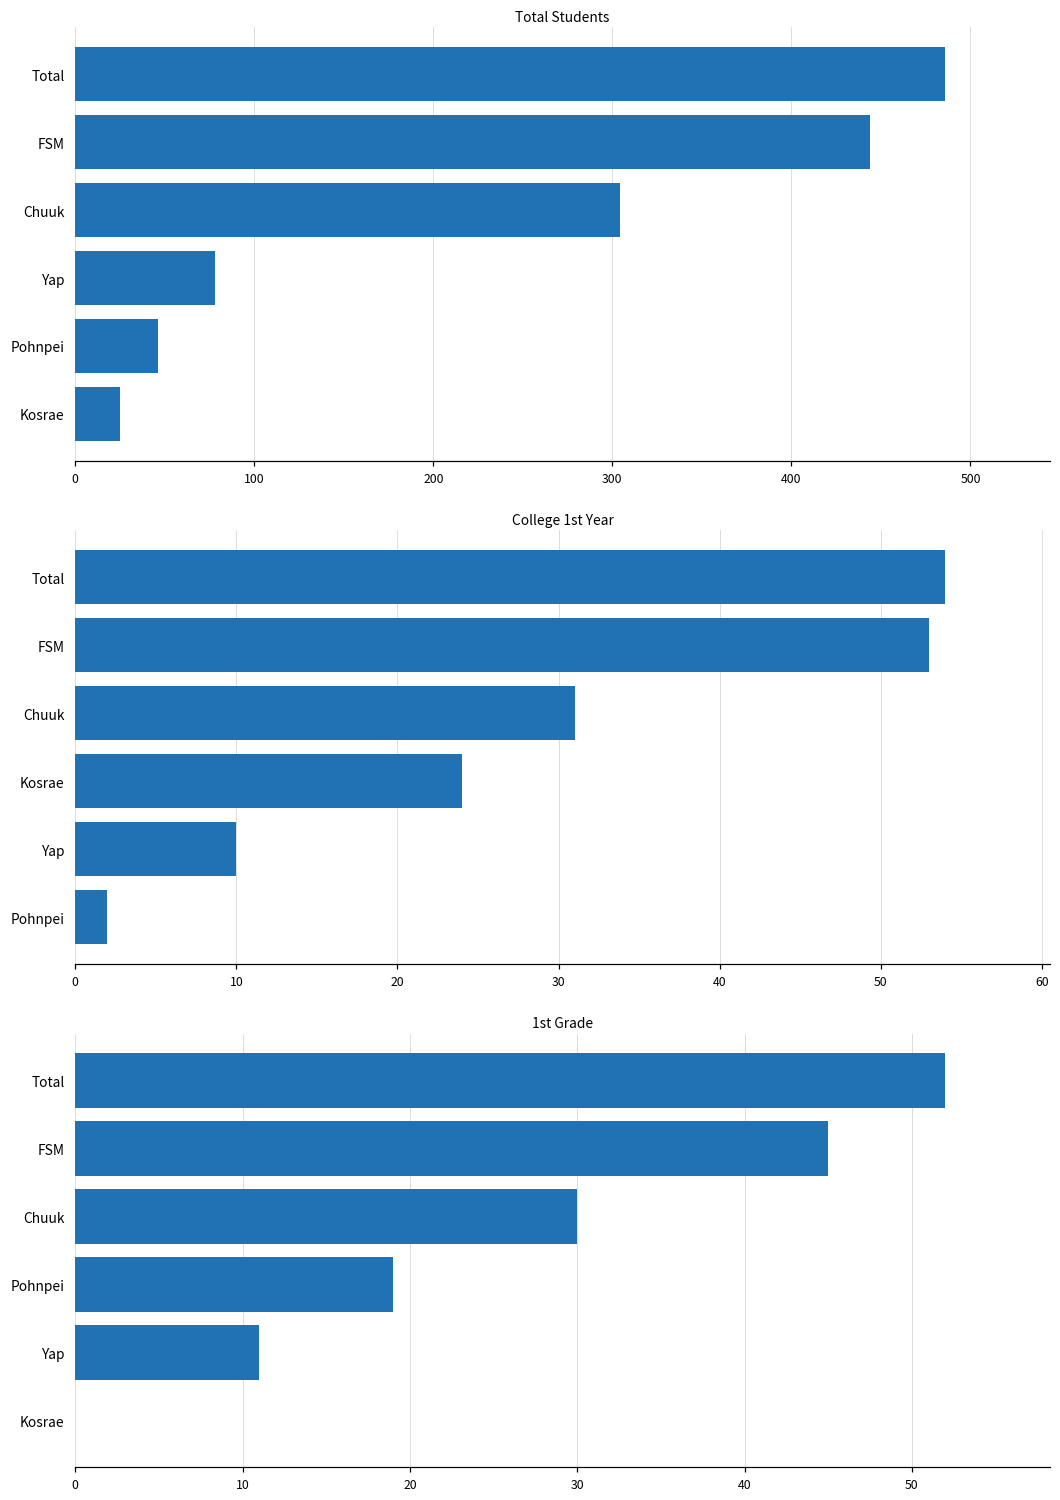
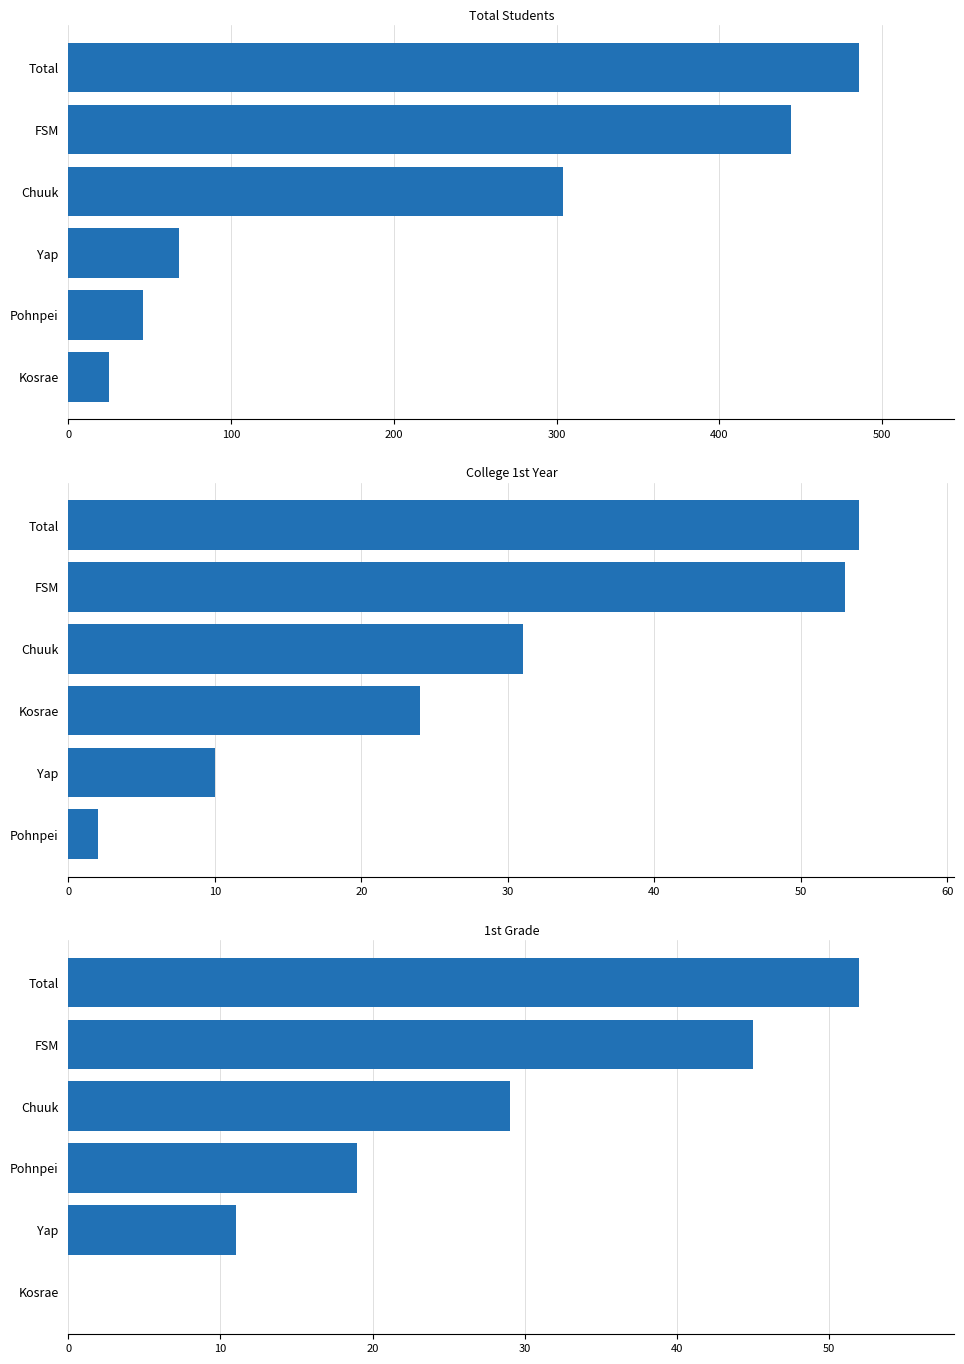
Total Students, Yap: 78 -> 68
1st Grade, Chuuk: 30 -> 29
